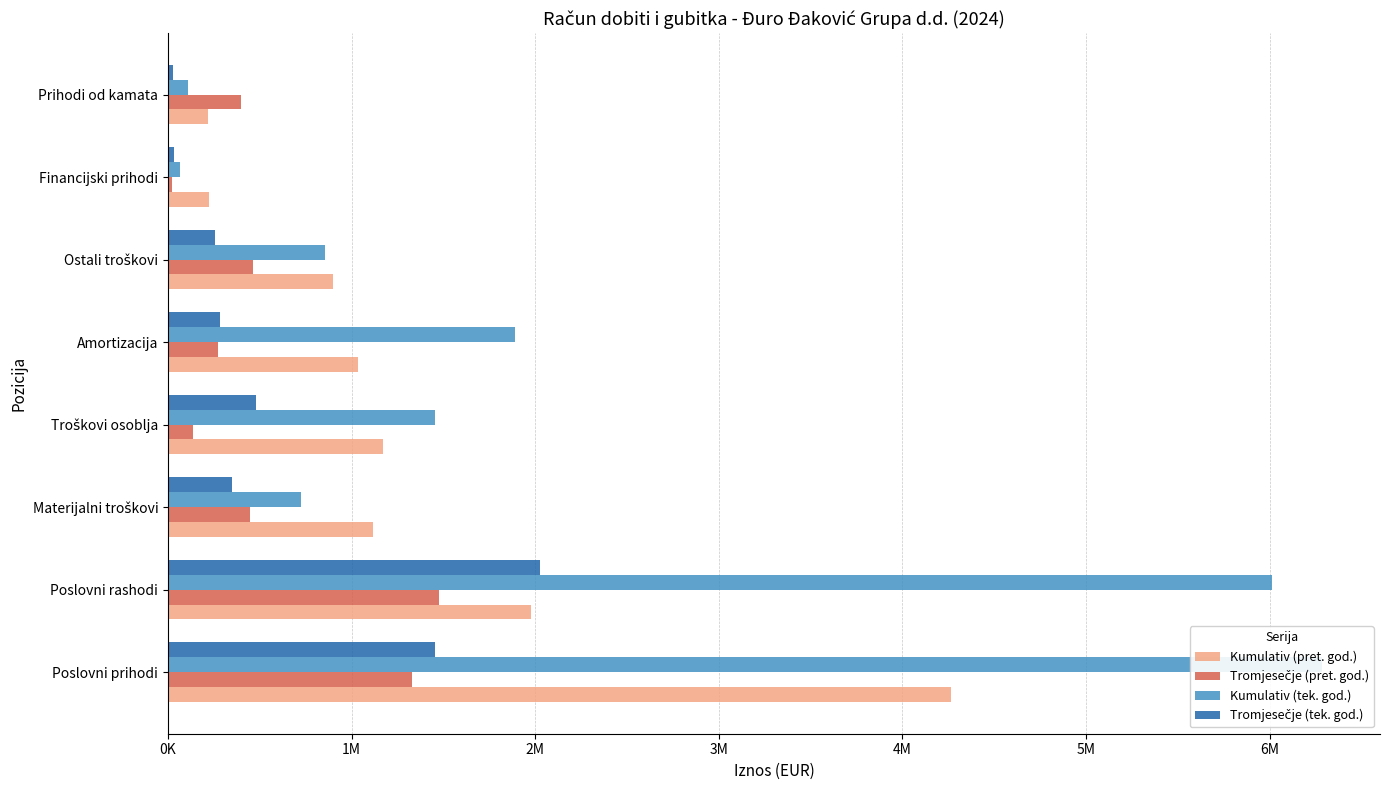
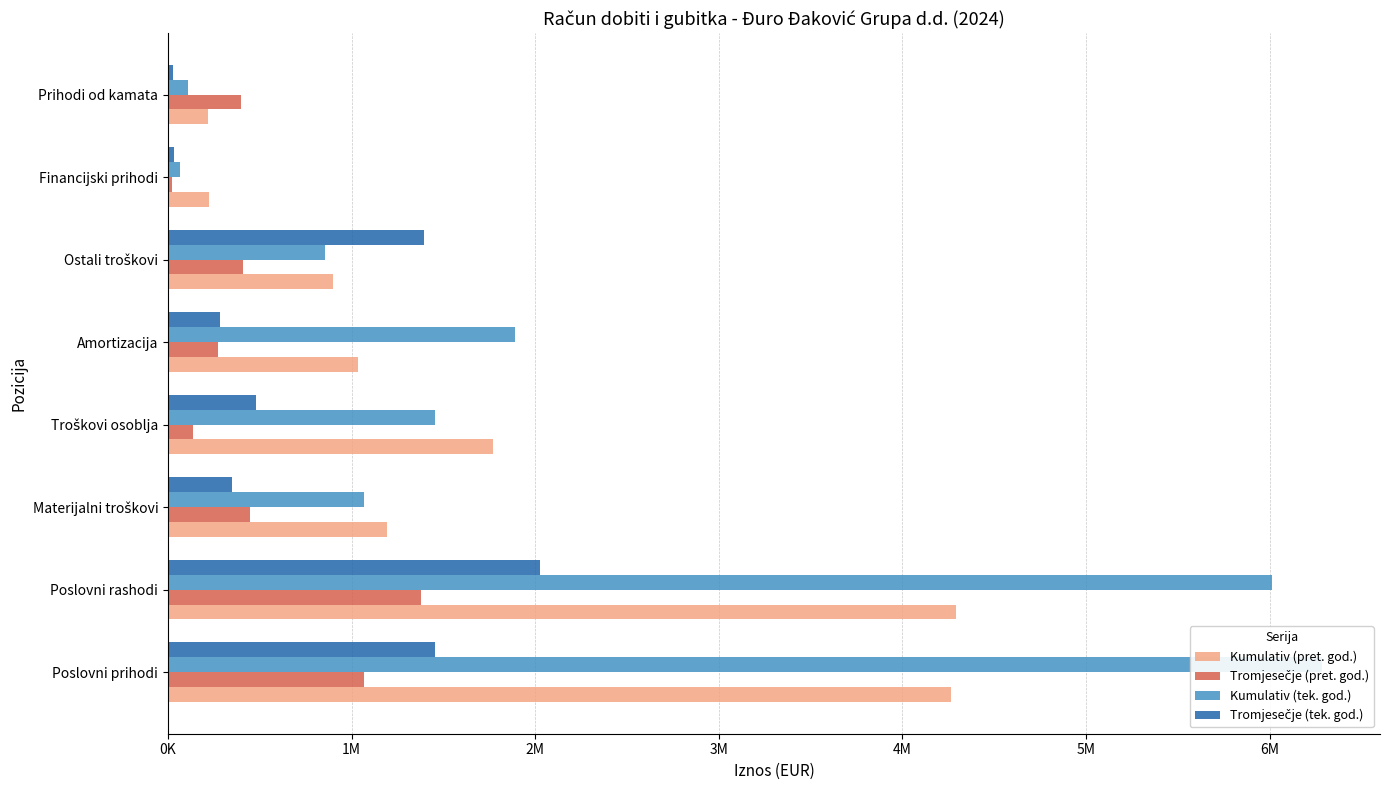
Tromjesečje (tek. god.), Ostali troškovi: 260000 -> 1390000
Tromjesečje (pret. god.), Ostali troškovi: 460000 -> 410000
Kumulativ (pret. god.), Troškovi osoblja: 1170000 -> 1770000
Kumulativ (tek. god.), Materijalni troškovi: 730000 -> 1070000
Kumulativ (pret. god.), Materijalni troškovi: 1120000 -> 1190000
Tromjesečje (pret. god.), Poslovni rashodi: 1480000 -> 1380000
Kumulativ (pret. god.), Poslovni rashodi: 1980000 -> 4290000
Tromjesečje (pret. god.), Poslovni prihodi: 1330000 -> 1070000
